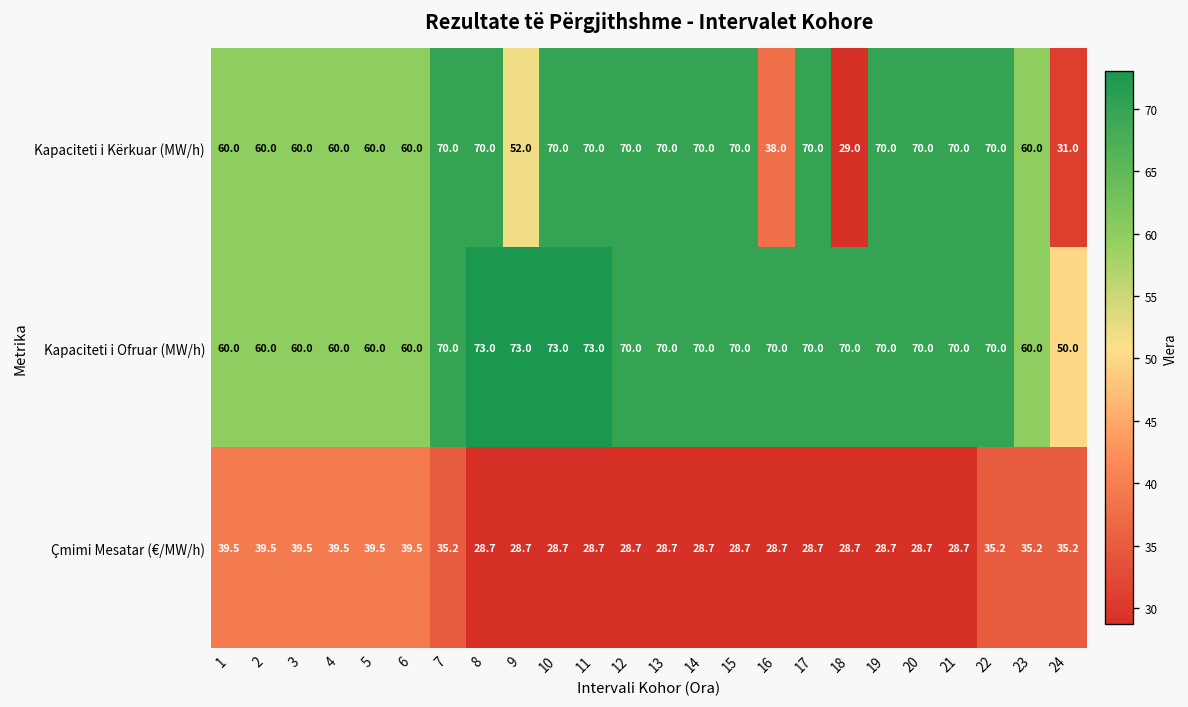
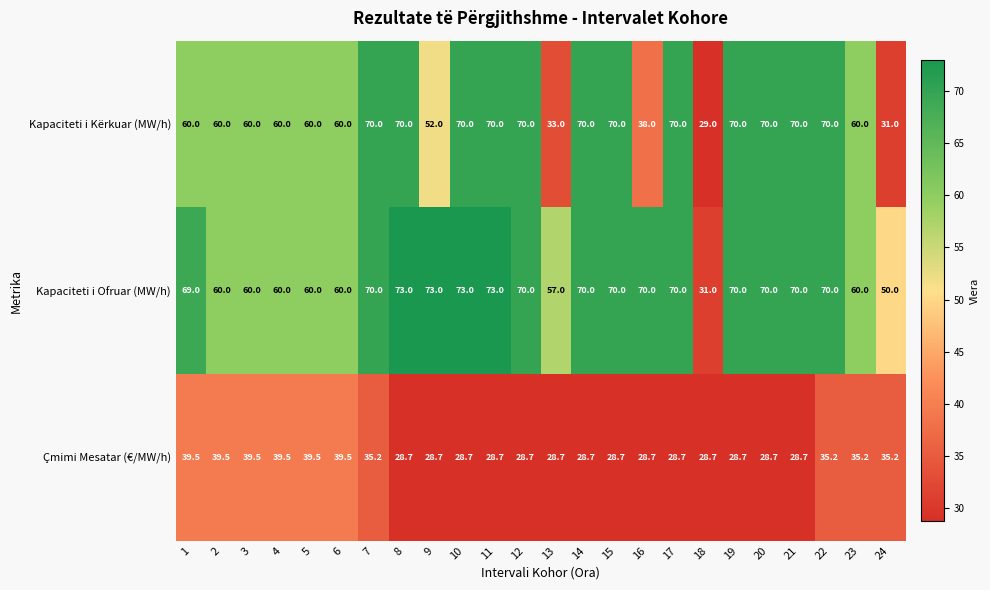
Kapaciteti i Kërkuar (MW/h), 13: 70.0 -> 33.0
Kapaciteti i Ofruar (MW/h), 1: 60.0 -> 69.0
Kapaciteti i Ofruar (MW/h), 13: 70.0 -> 57.0
Kapaciteti i Ofruar (MW/h), 18: 70.0 -> 31.0
